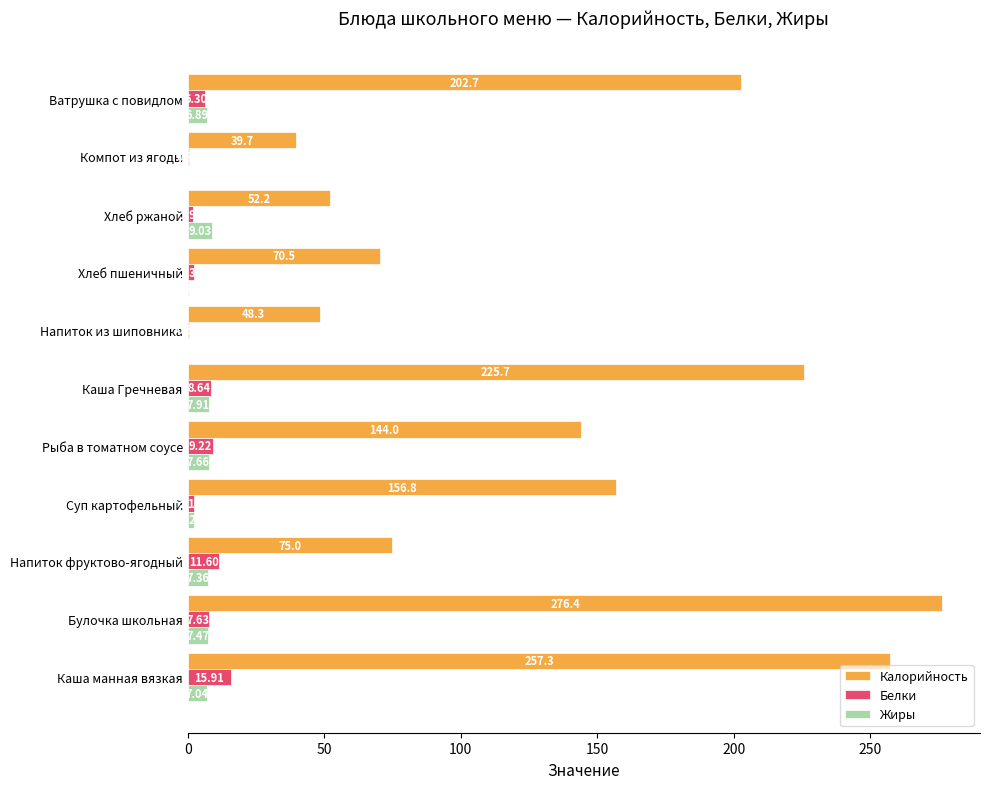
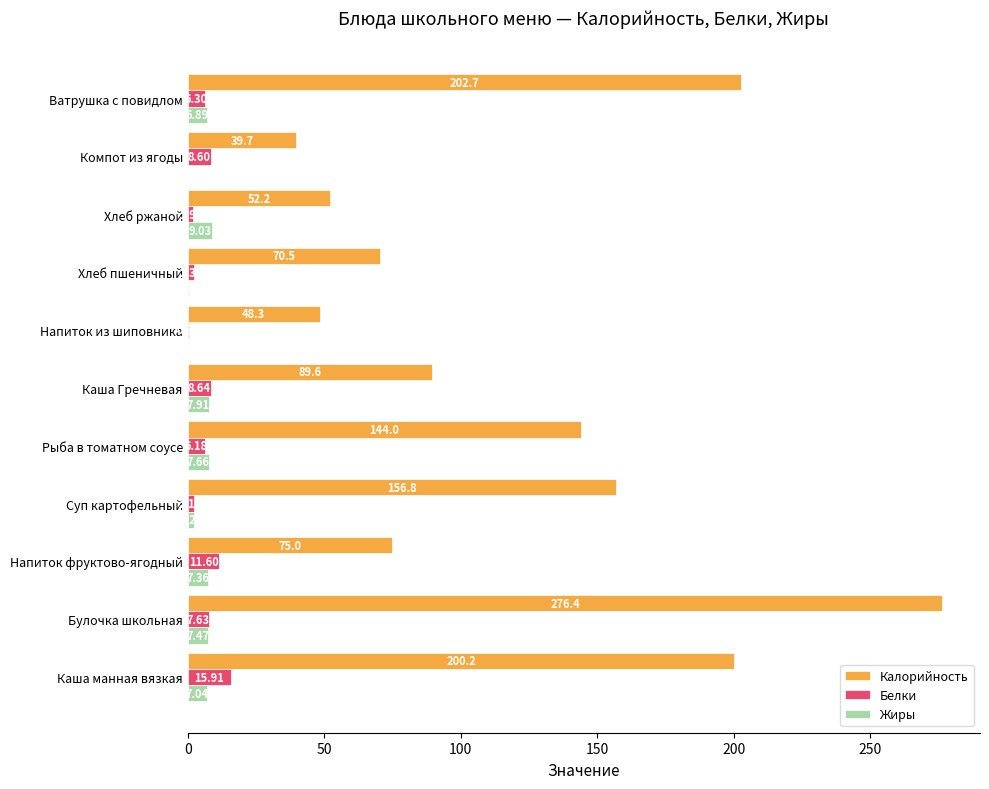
Белки, Компот из ягоды: 0 -> 9
Калорийность, Каша Гречневая: 225.7 -> 89.6
Белки, Рыба в томатном соусе: 9.22 -> 6.18
Калорийность, Каша манная вязкая: 257.3 -> 200.2
